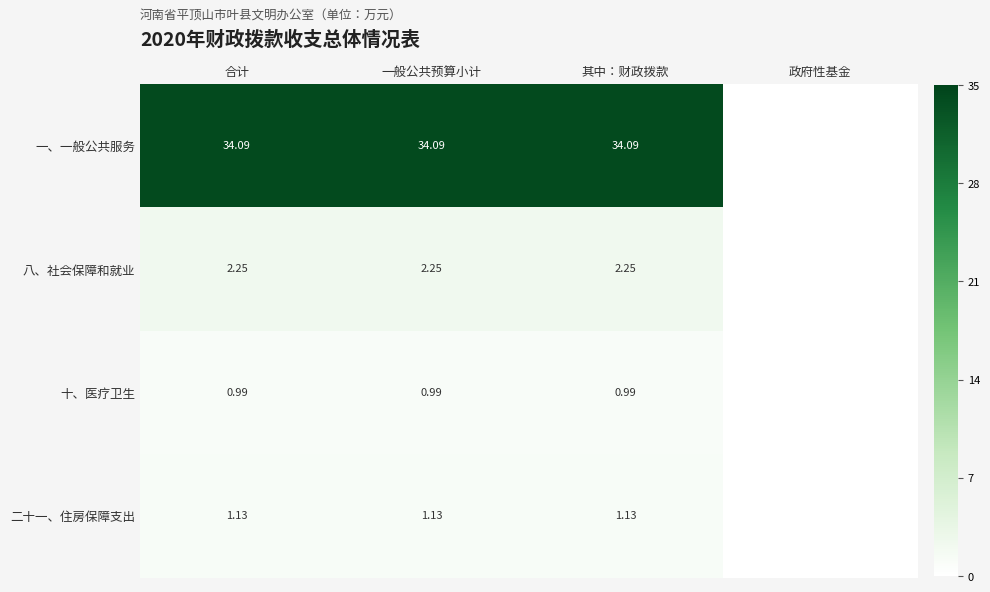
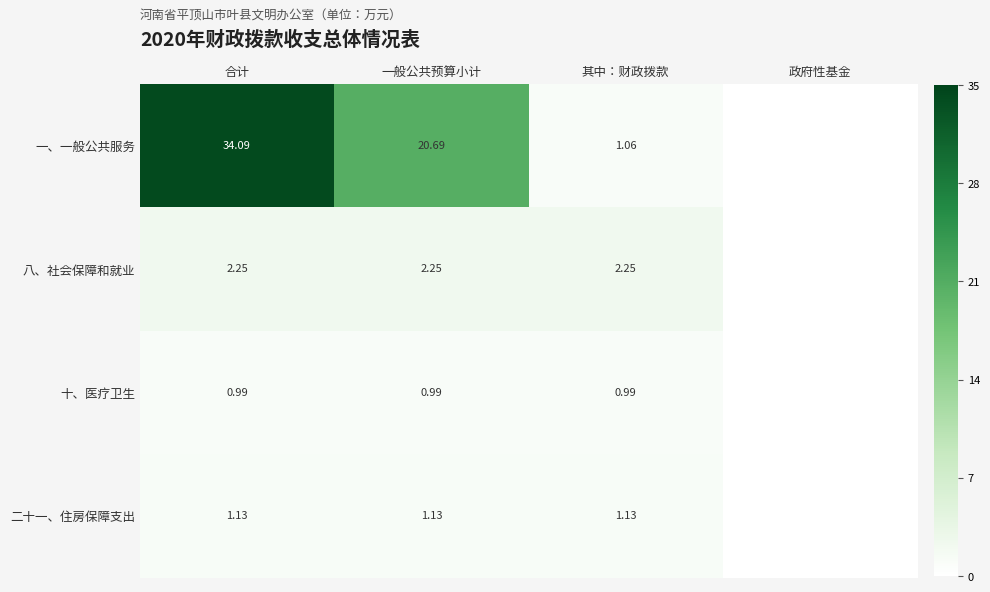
一、一般公共服务, 一般公共预算小计: 34.09 -> 20.69
一、一般公共服务, 其中：财政拨款: 34.09 -> 1.06
